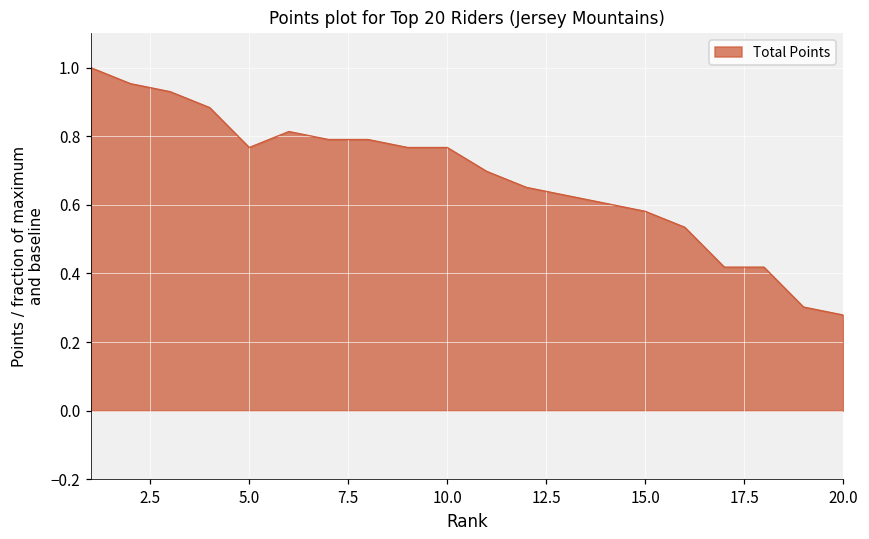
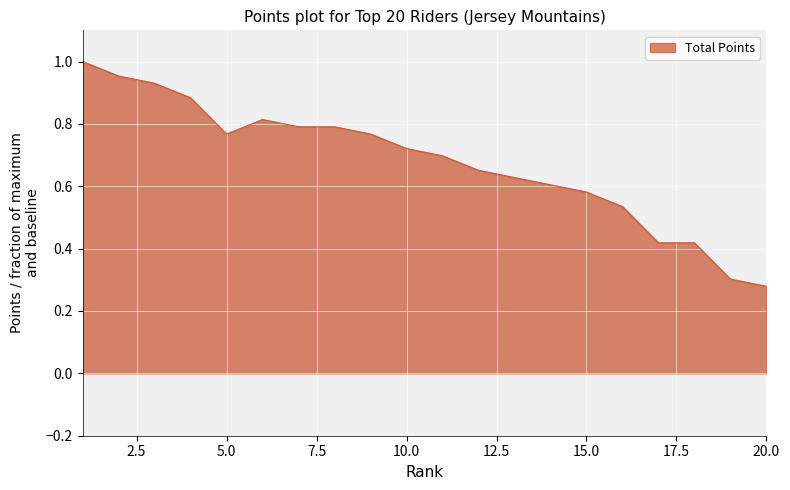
10.0: 0.77 -> 0.72
